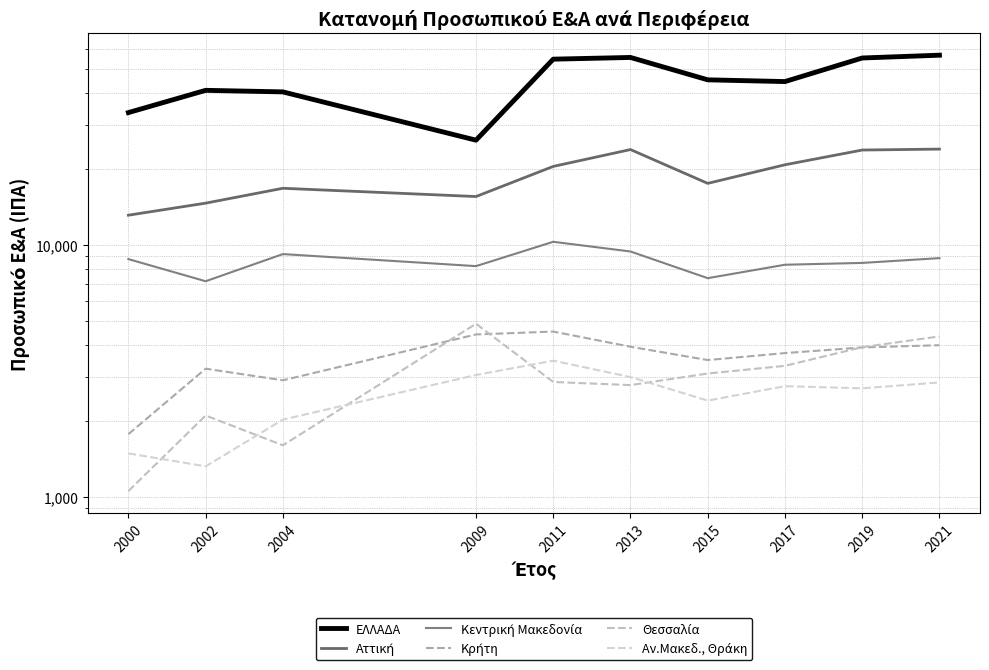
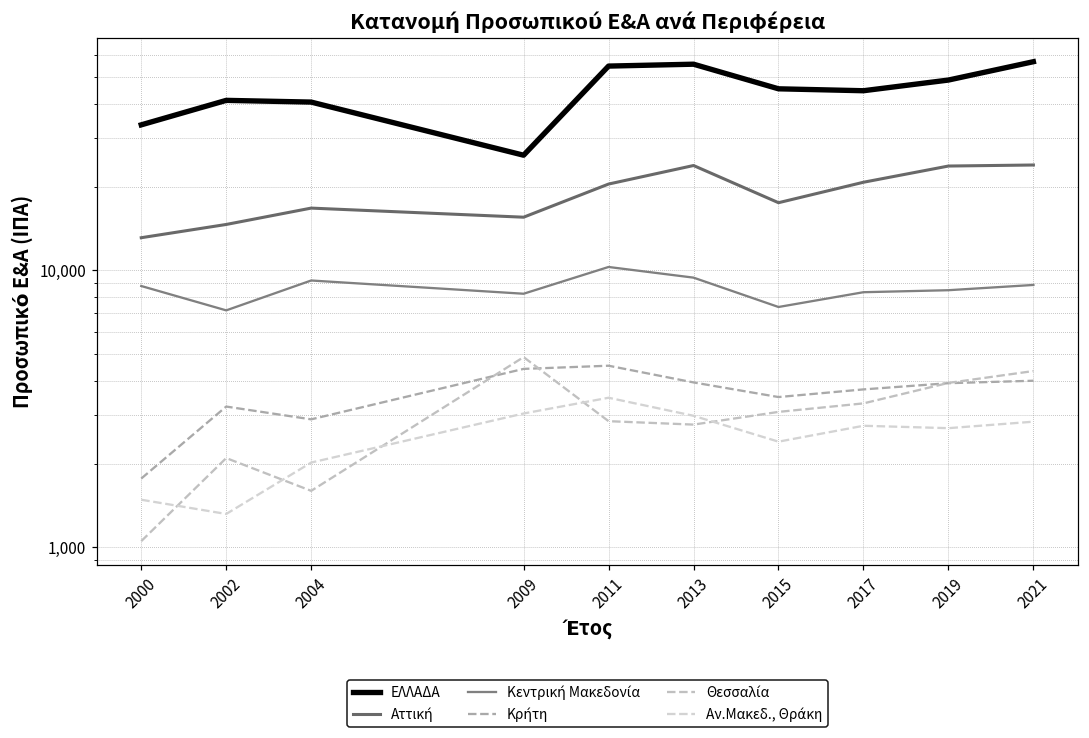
ΕΛΛΑΔΑ, 2019: 55,000 -> 49,000
